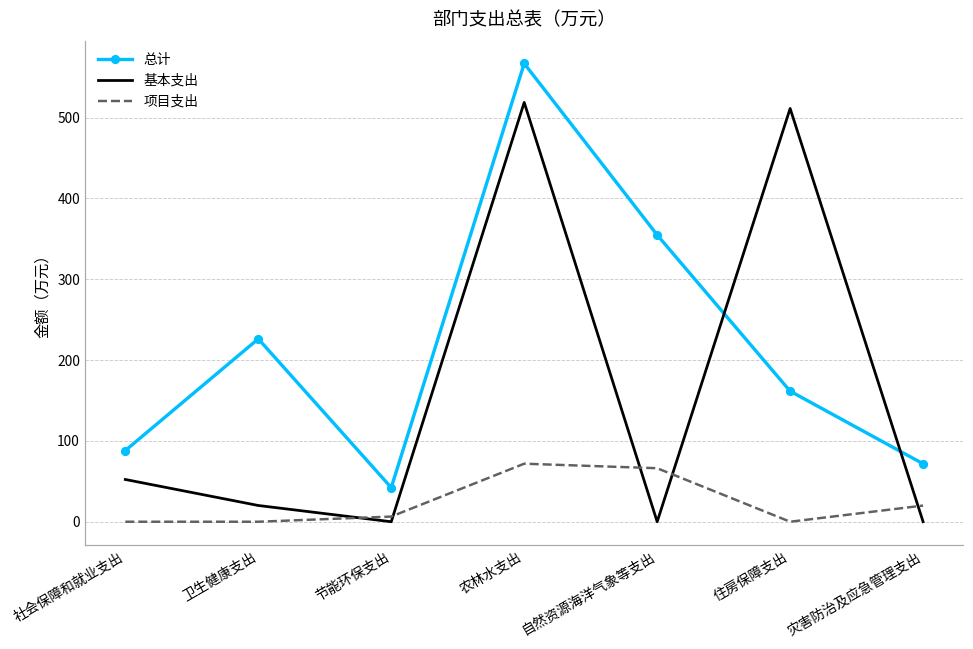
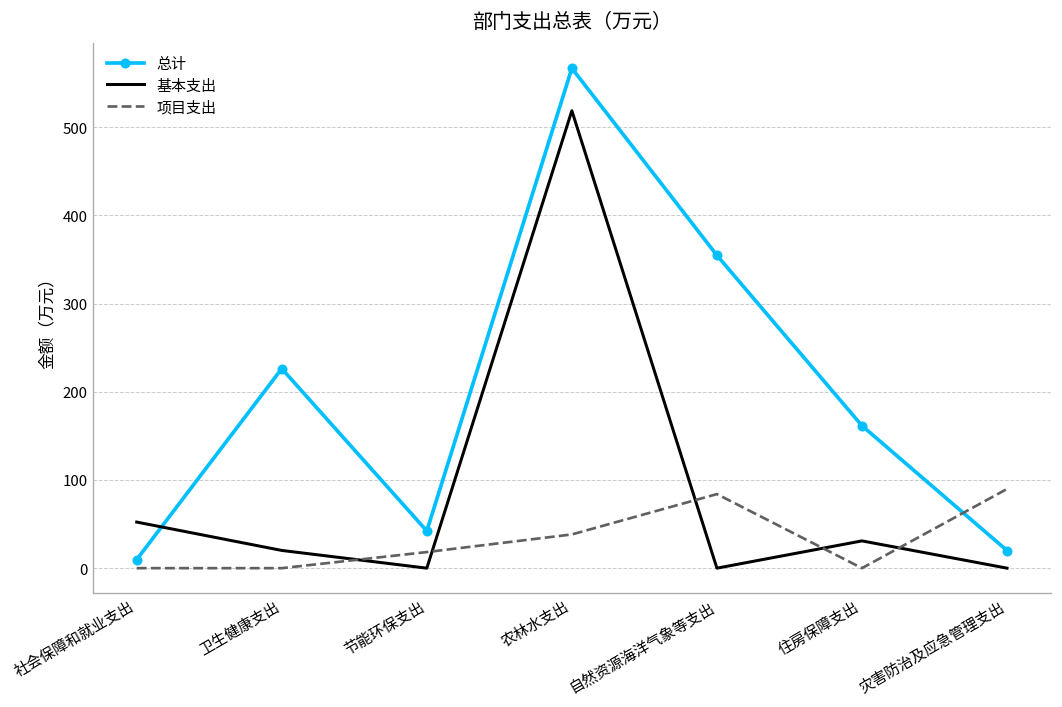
总计, 社会保障和就业支出: 90 -> 10
项目支出, 节能环保支出: 10 -> 20
项目支出, 农林水支出: 70 -> 40
项目支出, 自然资源海洋气象等支出: 70 -> 80
基本支出, 住房保障支出: 510 -> 30
总计, 灾害防治及应急管理支出: 70 -> 20
项目支出, 灾害防治及应急管理支出: 20 -> 90
